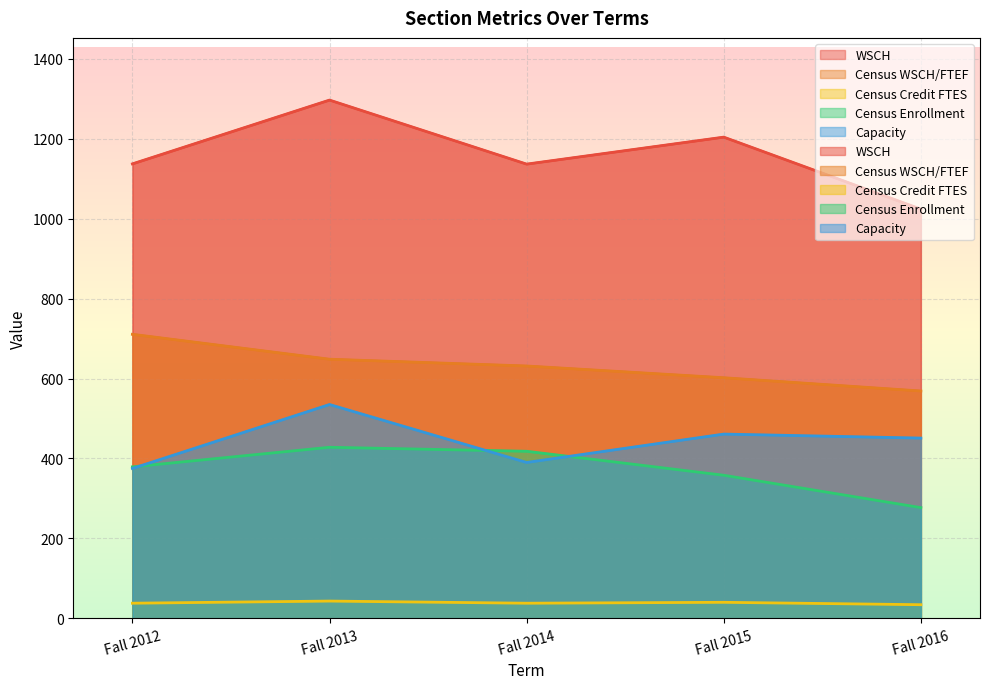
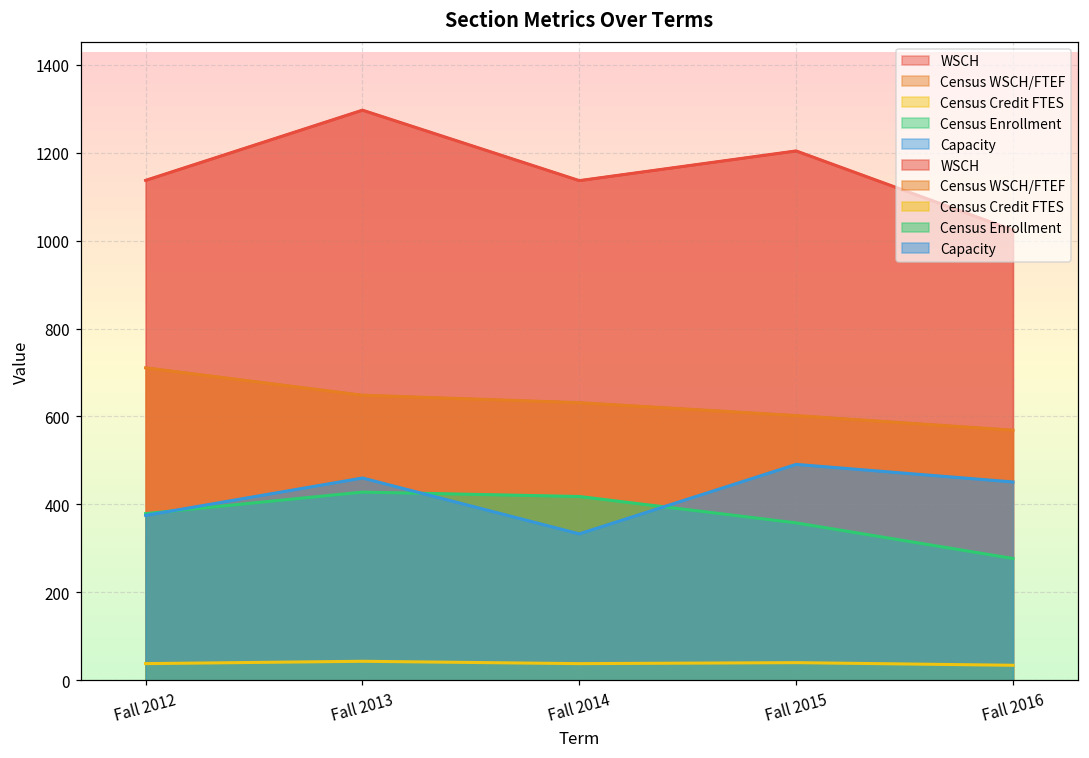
Capacity, Fall 2013: 540 -> 460
Capacity, Fall 2014: 390 -> 330
Capacity, Fall 2015: 460 -> 490
